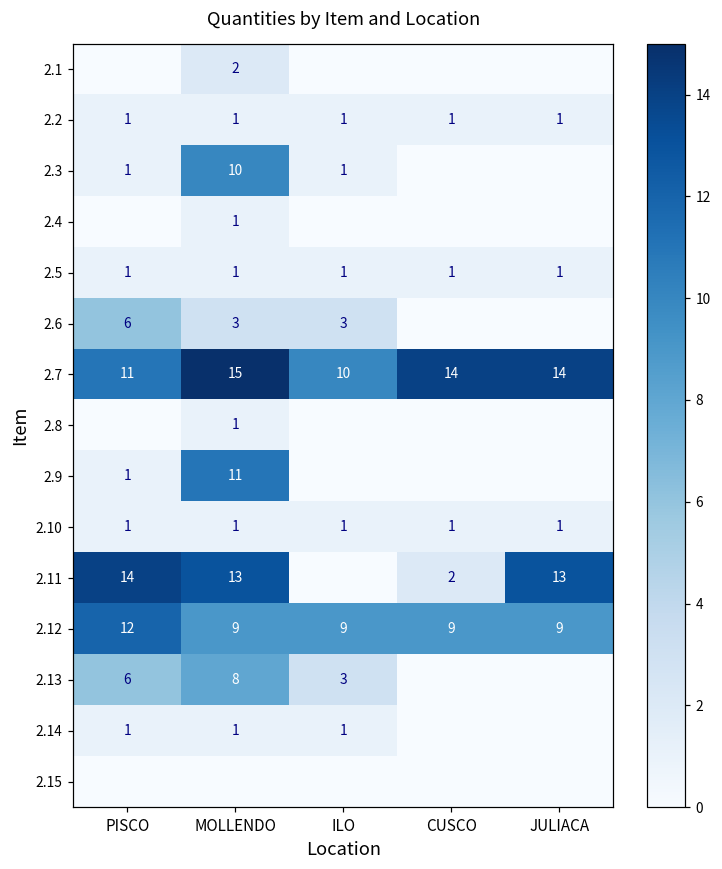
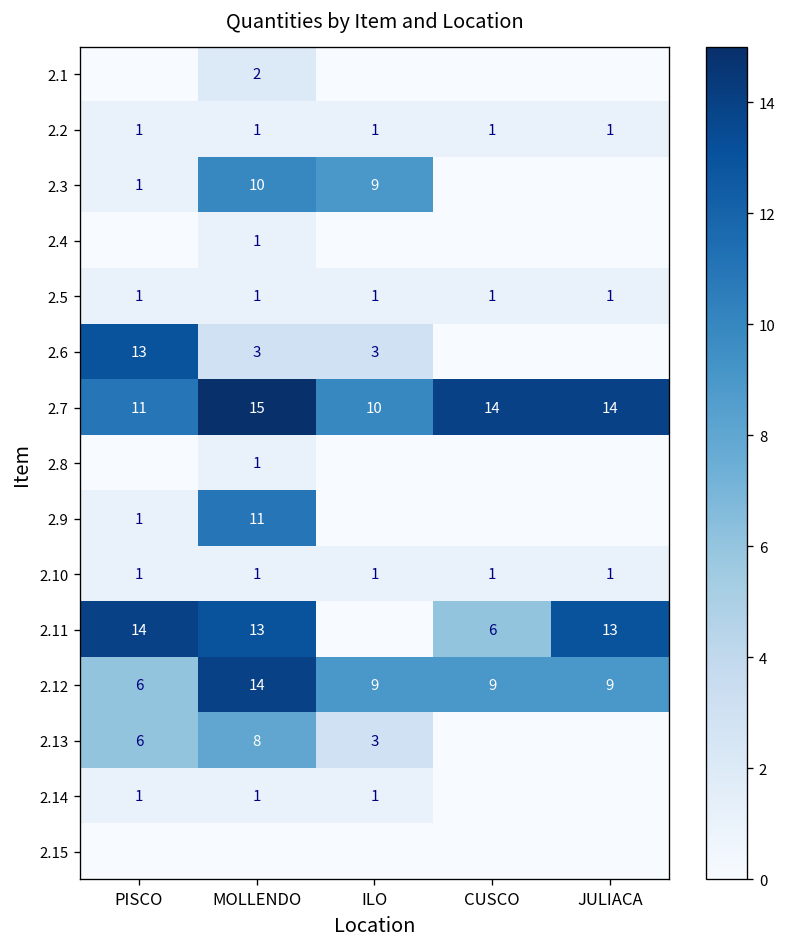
2.3, ILO: 1 -> 9
2.6, PISCO: 6 -> 13
2.11, CUSCO: 2 -> 6
2.12, PISCO: 12 -> 6
2.12, MOLLENDO: 9 -> 14
